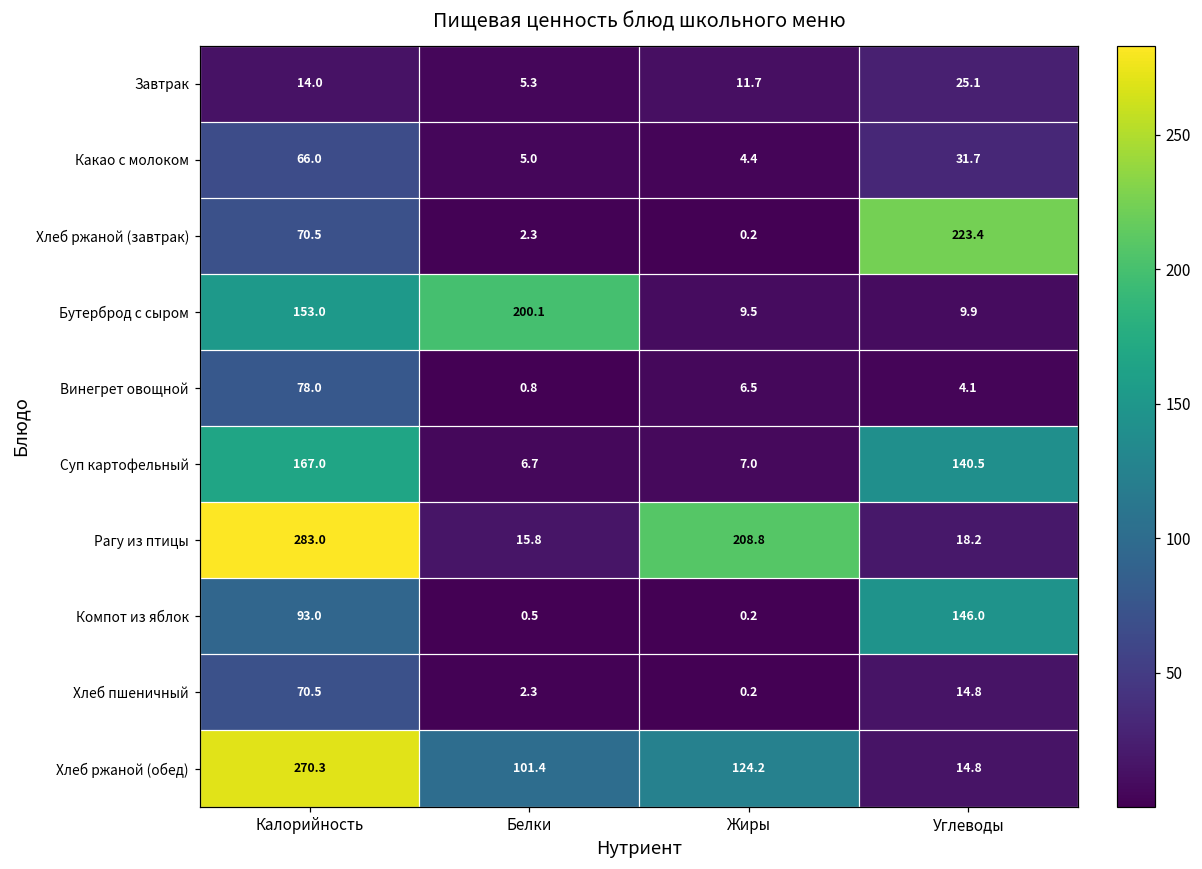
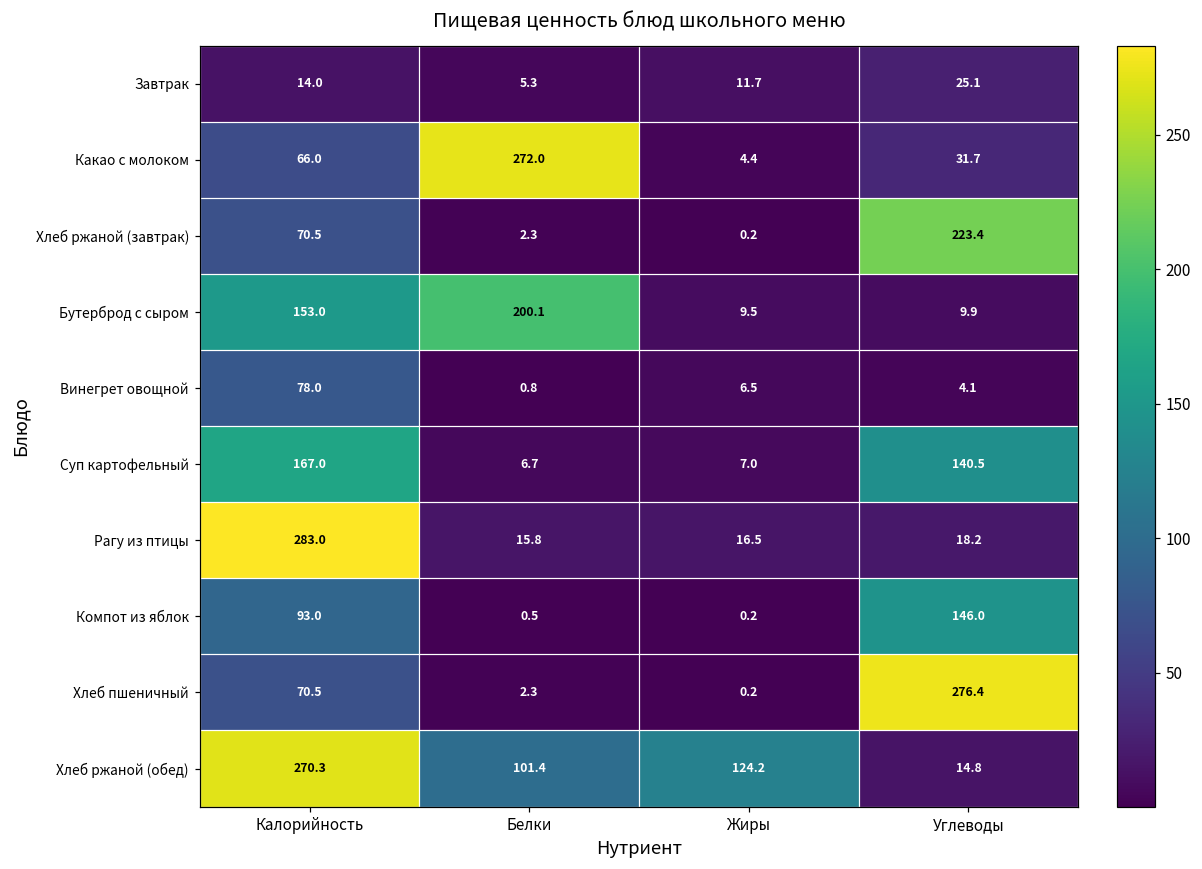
Какао с молоком, Белки: 5.0 -> 272.0
Рагу из птицы, Жиры: 208.8 -> 16.5
Хлеб пшеничный, Углеводы: 14.8 -> 276.4
